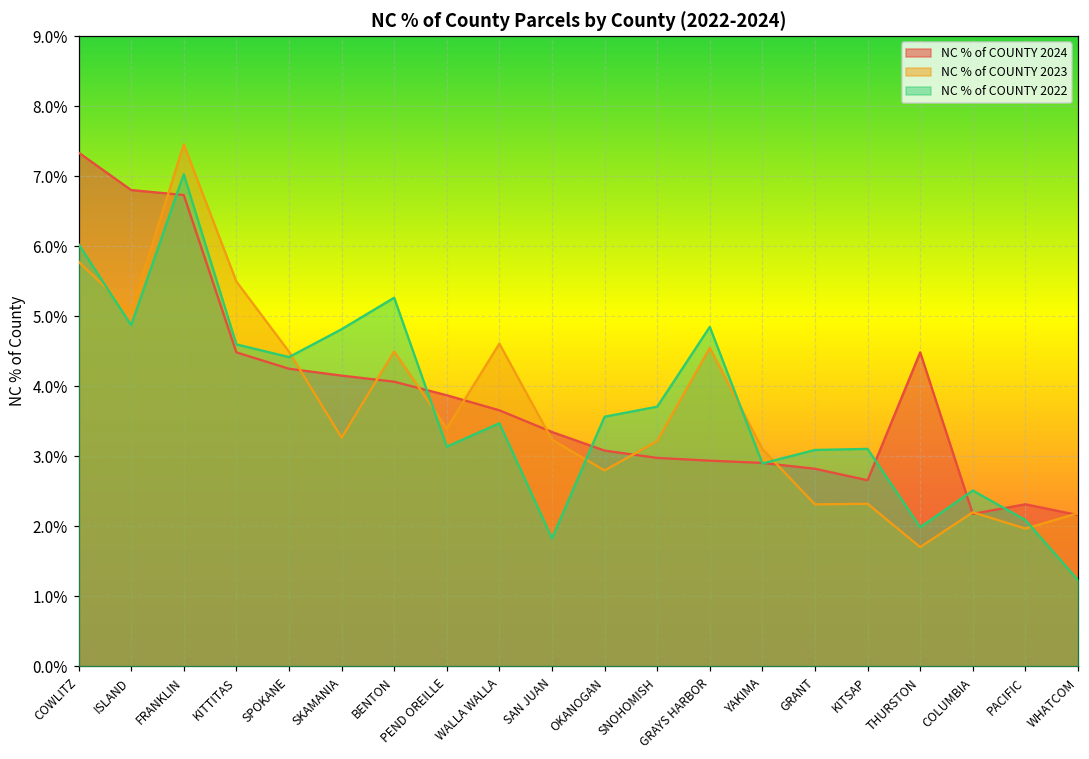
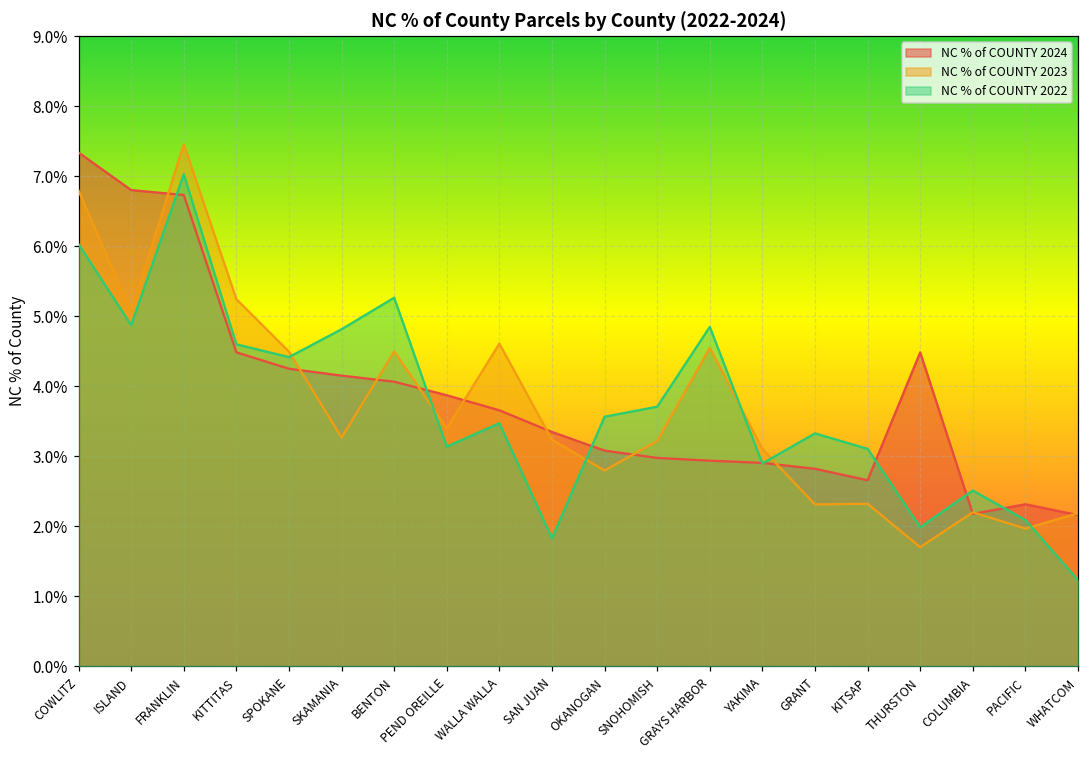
NC % of COUNTY 2023, COWLITZ: 5.8% -> 6.8%
NC % of COUNTY 2023, KITTITAS: 5.5% -> 5.2%
NC % of COUNTY 2022, GRANT: 3.1% -> 3.3%
